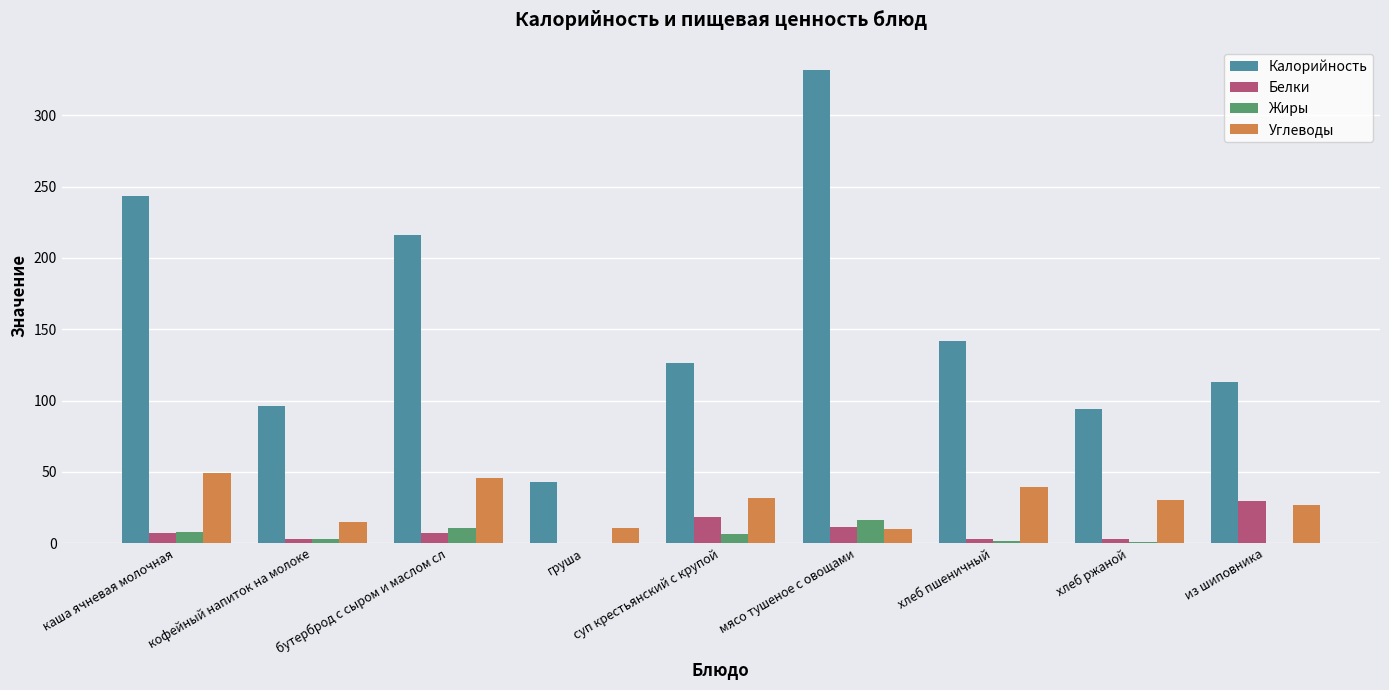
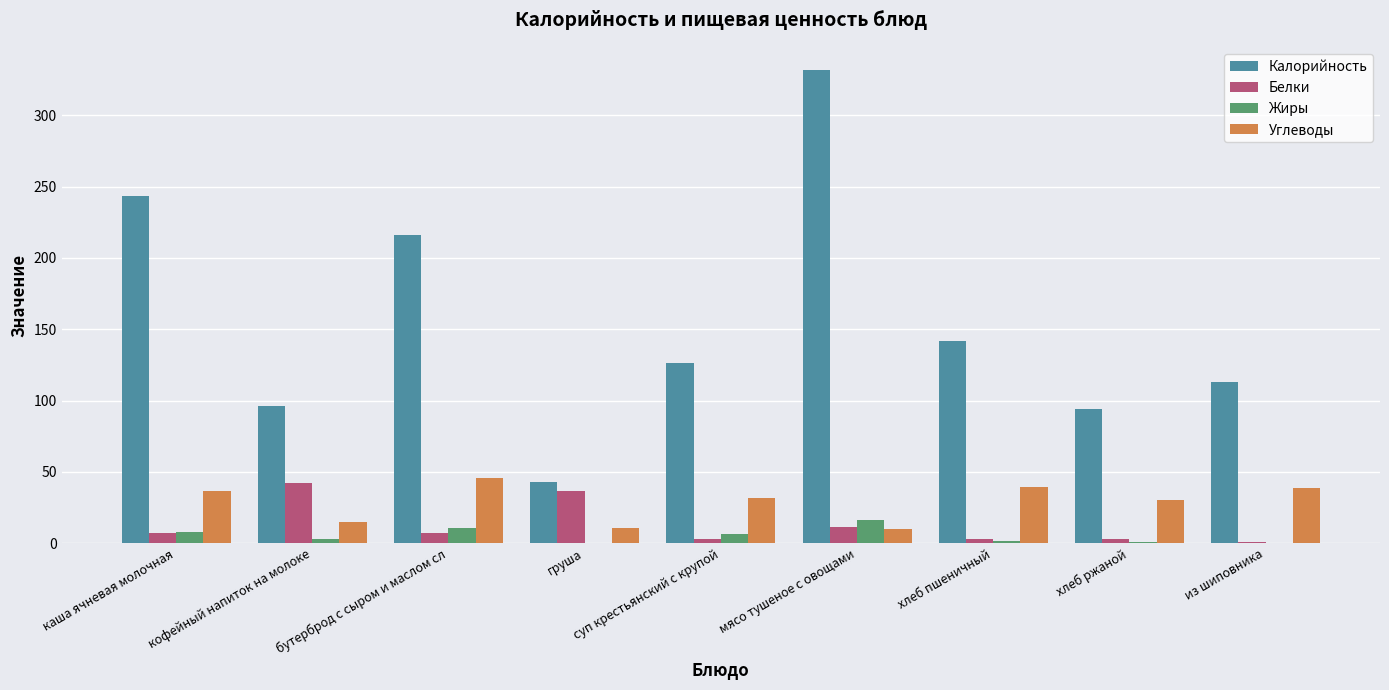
Углеводы, каша ячневая молочная: 49 -> 37
Белки, кофейный напиток на молоке: 3 -> 42
Белки, груша: 0 -> 37
Белки, суп крестьянский с крупой: 19 -> 3
Белки, из шиповника: 29 -> 1
Углеводы, из шиповника: 27 -> 39
